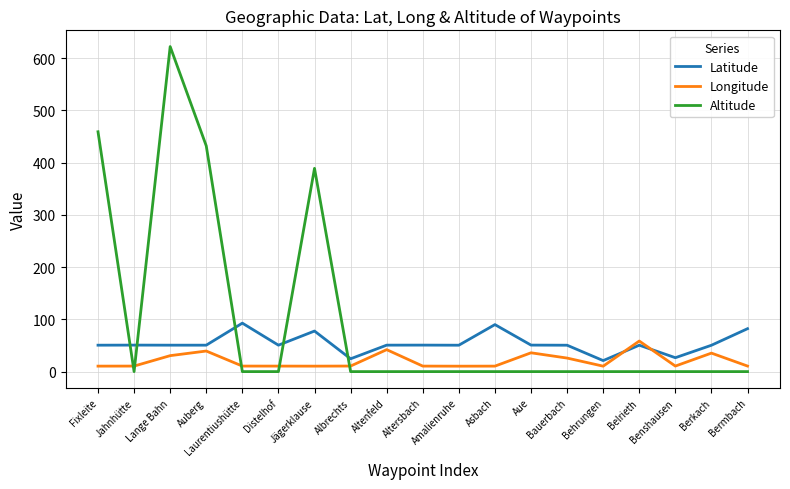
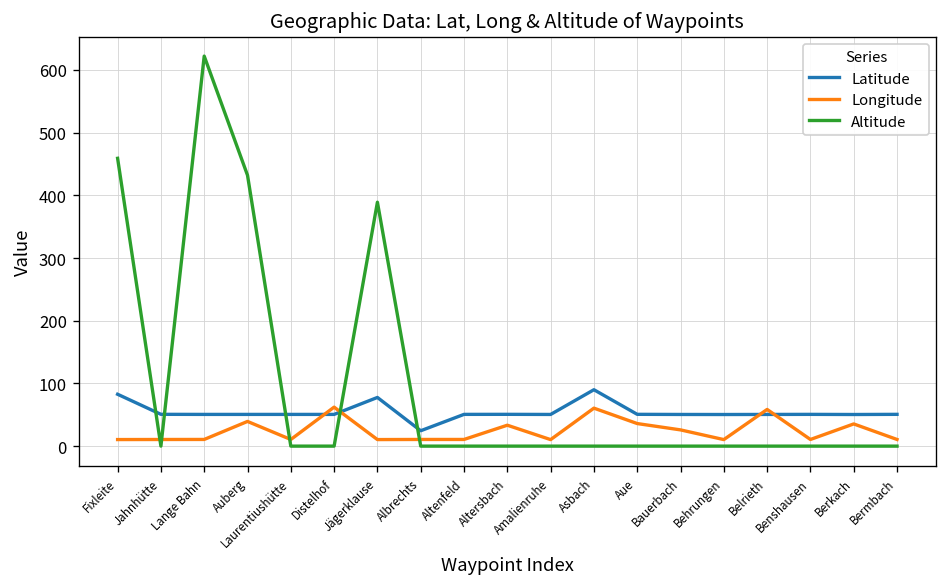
Latitude, Fixleite: 50 -> 80
Longitude, Lange Bahn: 30 -> 10
Latitude, Laurentiushütte: 90 -> 50
Longitude, Distelhof: 10 -> 60
Longitude, Altenfeld: 40 -> 10
Longitude, Altersbach: 10 -> 30
Longitude, Asbach: 10 -> 60
Latitude, Behrungen: 20 -> 50
Latitude, Benshausen: 30 -> 50
Latitude, Bermbach: 80 -> 50
